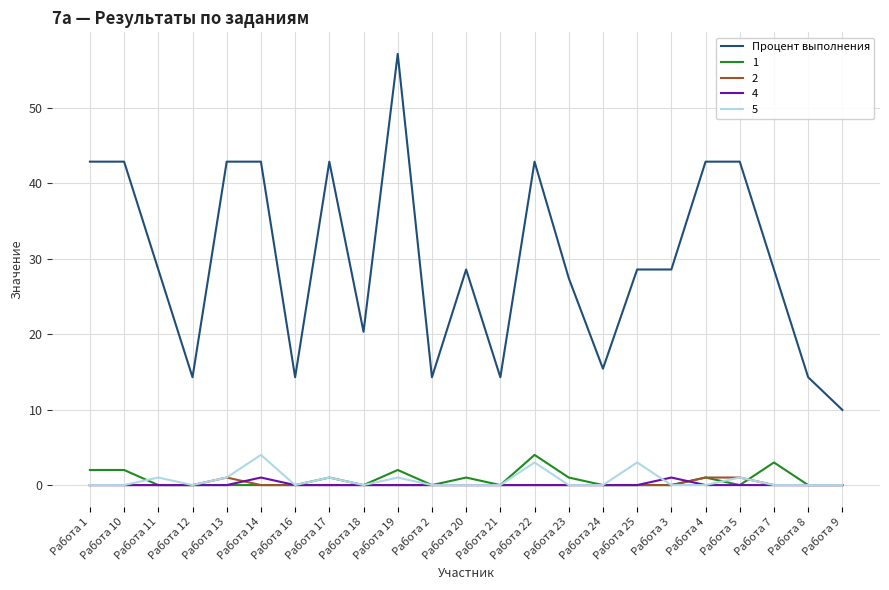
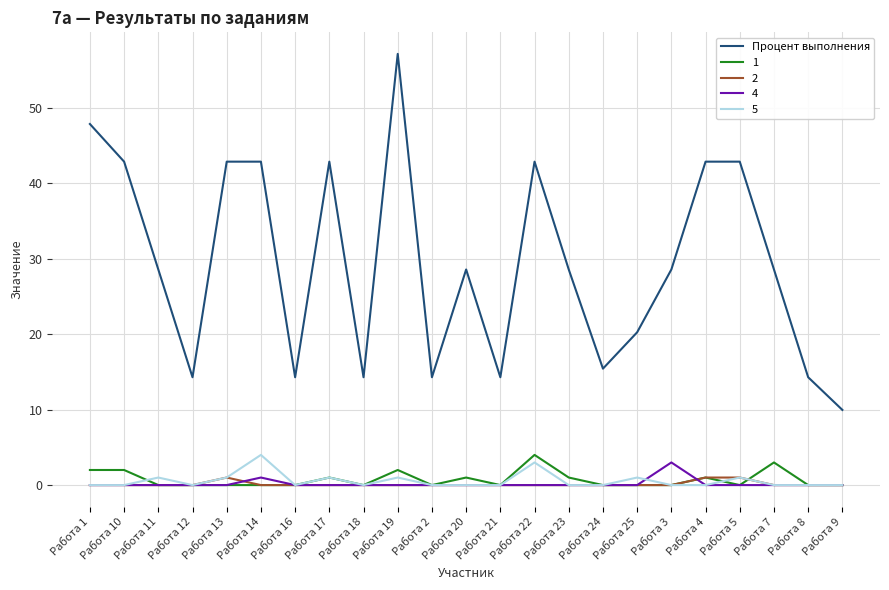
Процент выполнения, Работа 1: 43 -> 48
Процент выполнения, Работа 18: 20 -> 14
Процент выполнения, Работа 23: 27 -> 29
Процент выполнения, Работа 25: 29 -> 20
5, Работа 25: 3 -> 1
4, Работа 3: 1 -> 3
